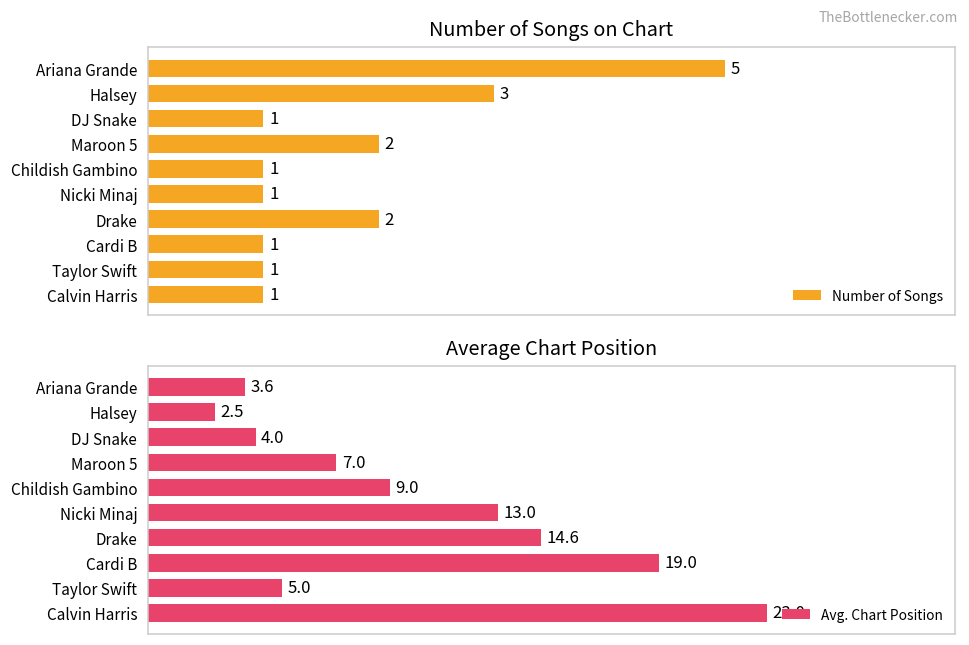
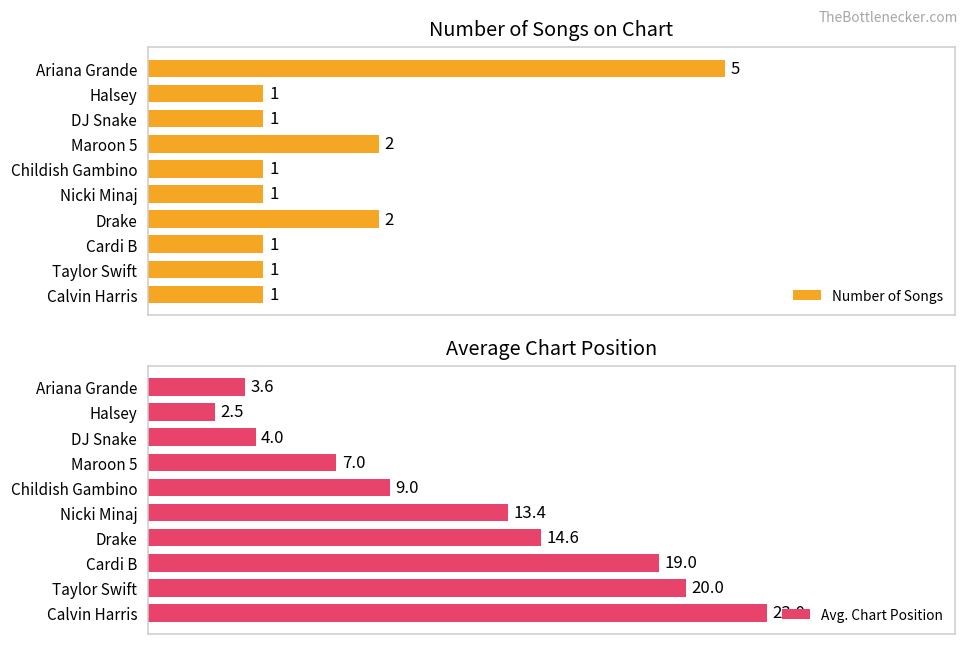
Number of Songs on Chart, Halsey: 3 -> 1
Average Chart Position, Nicki Minaj: 13.0 -> 13.4
Average Chart Position, Taylor Swift: 5.0 -> 20.0
